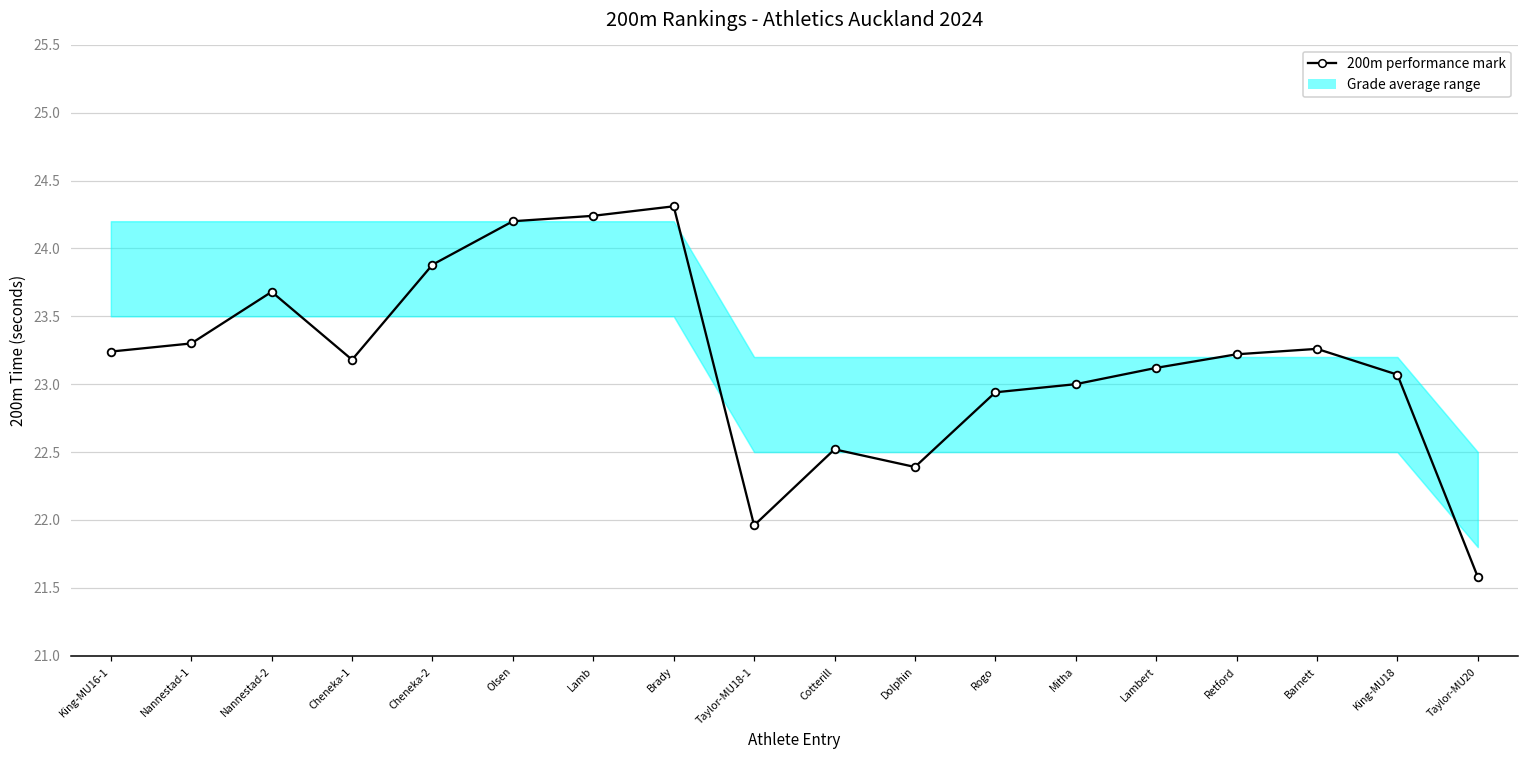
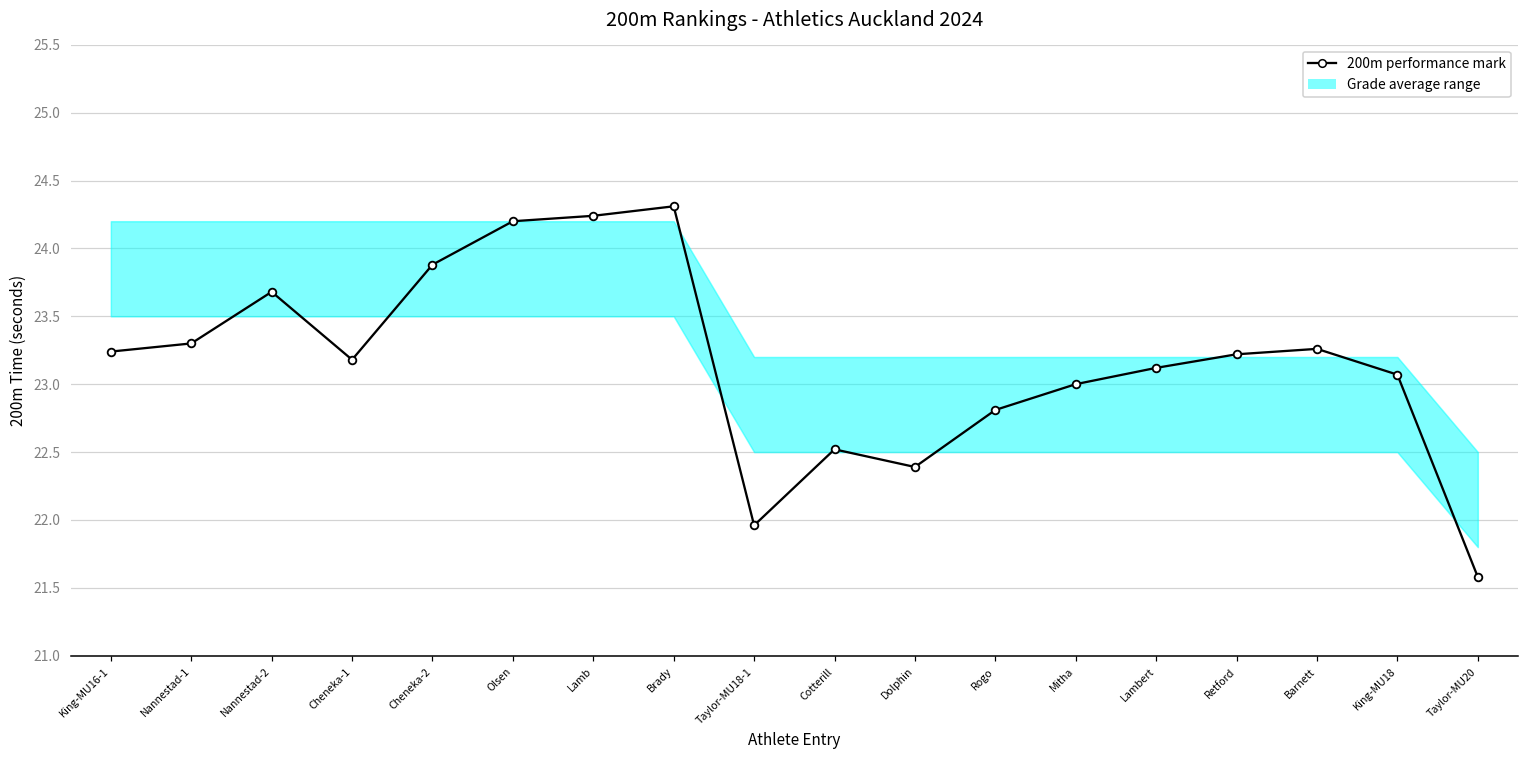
200m performance mark, Rogo: 22.94 -> 22.81
